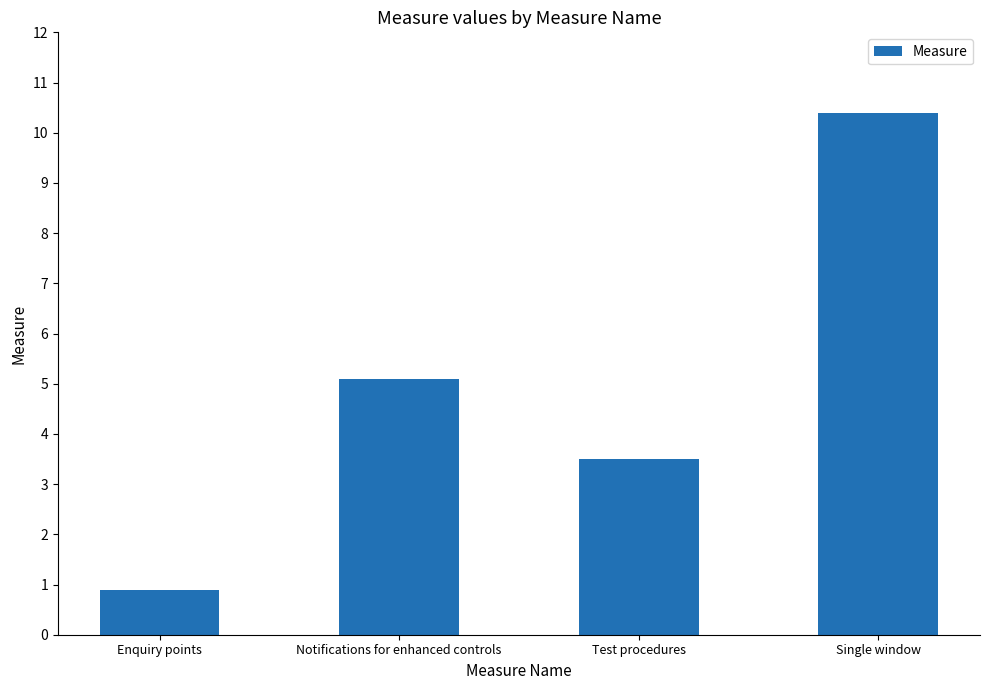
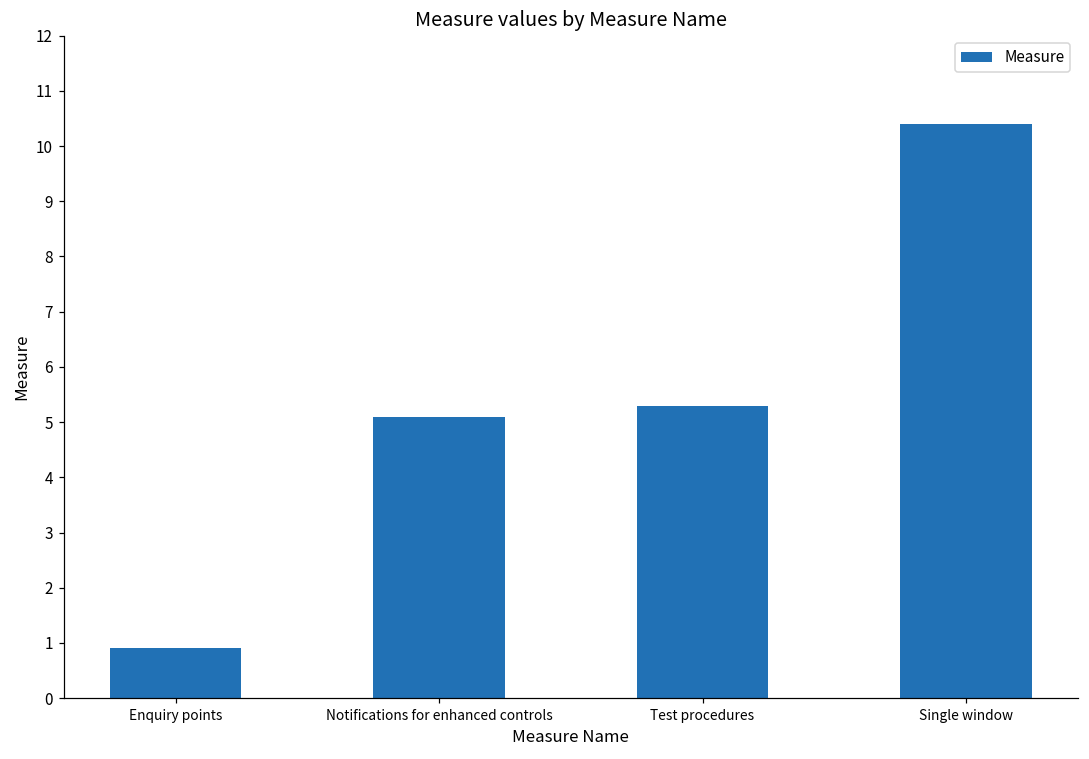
Test procedures: 3.5 -> 5.3
